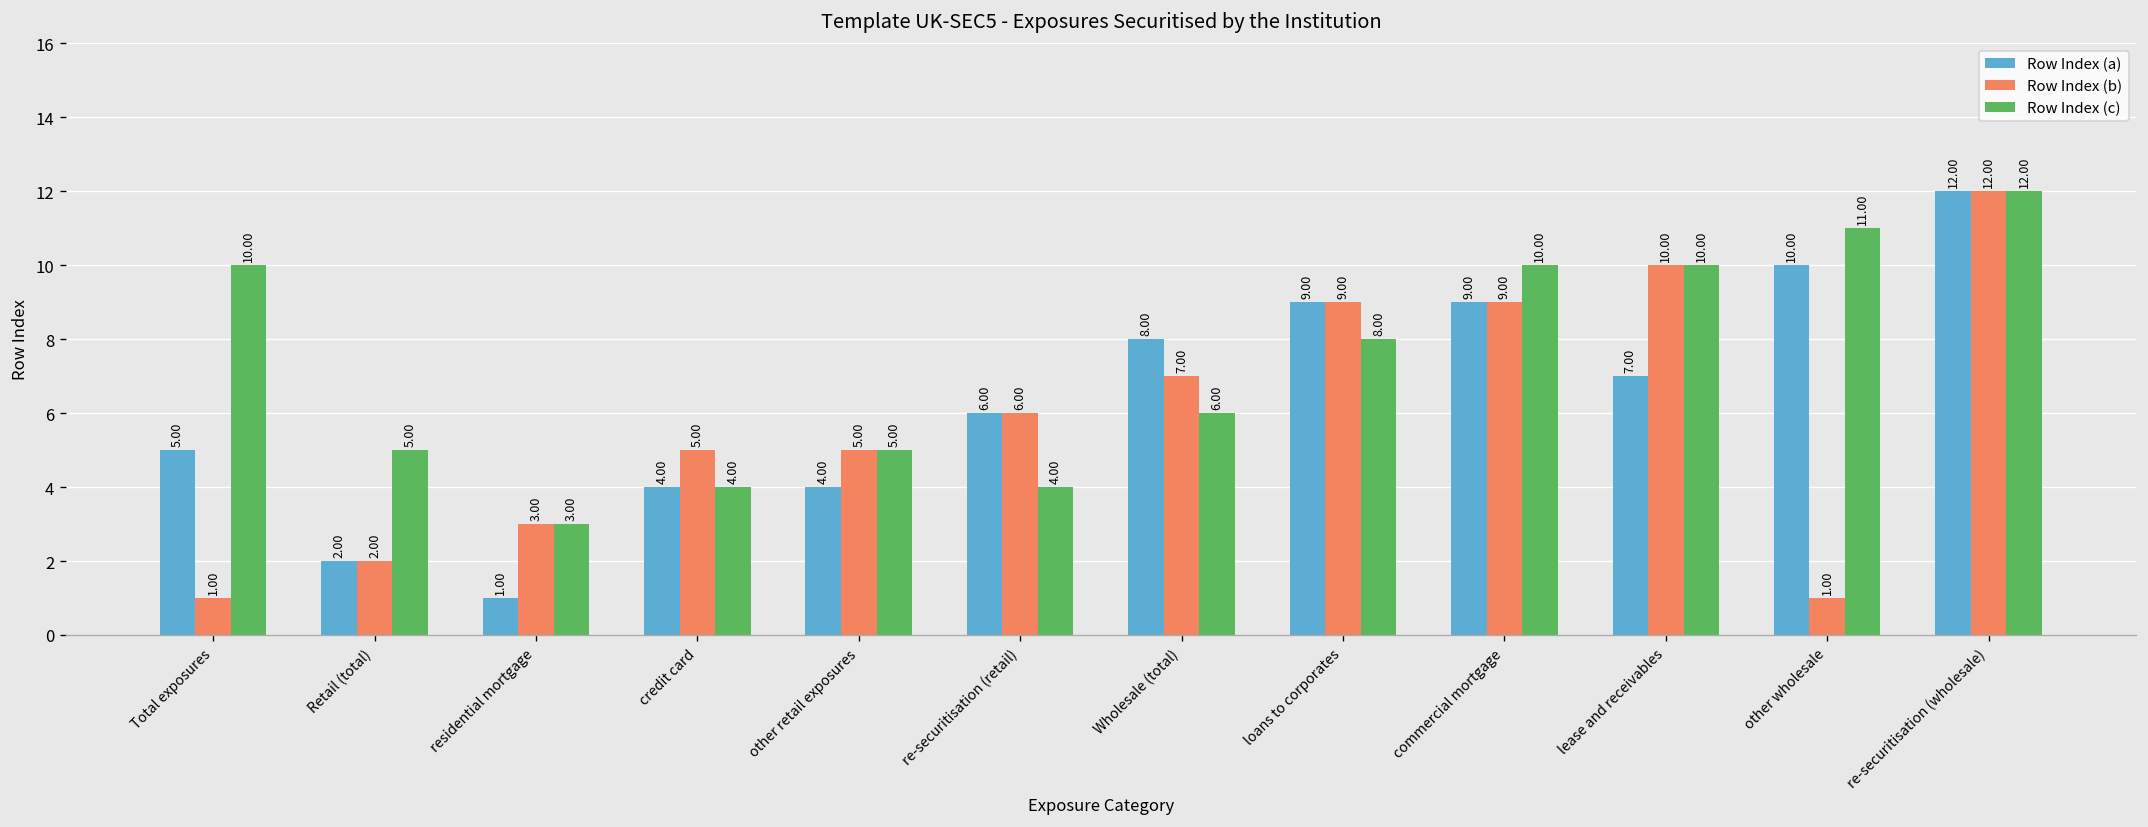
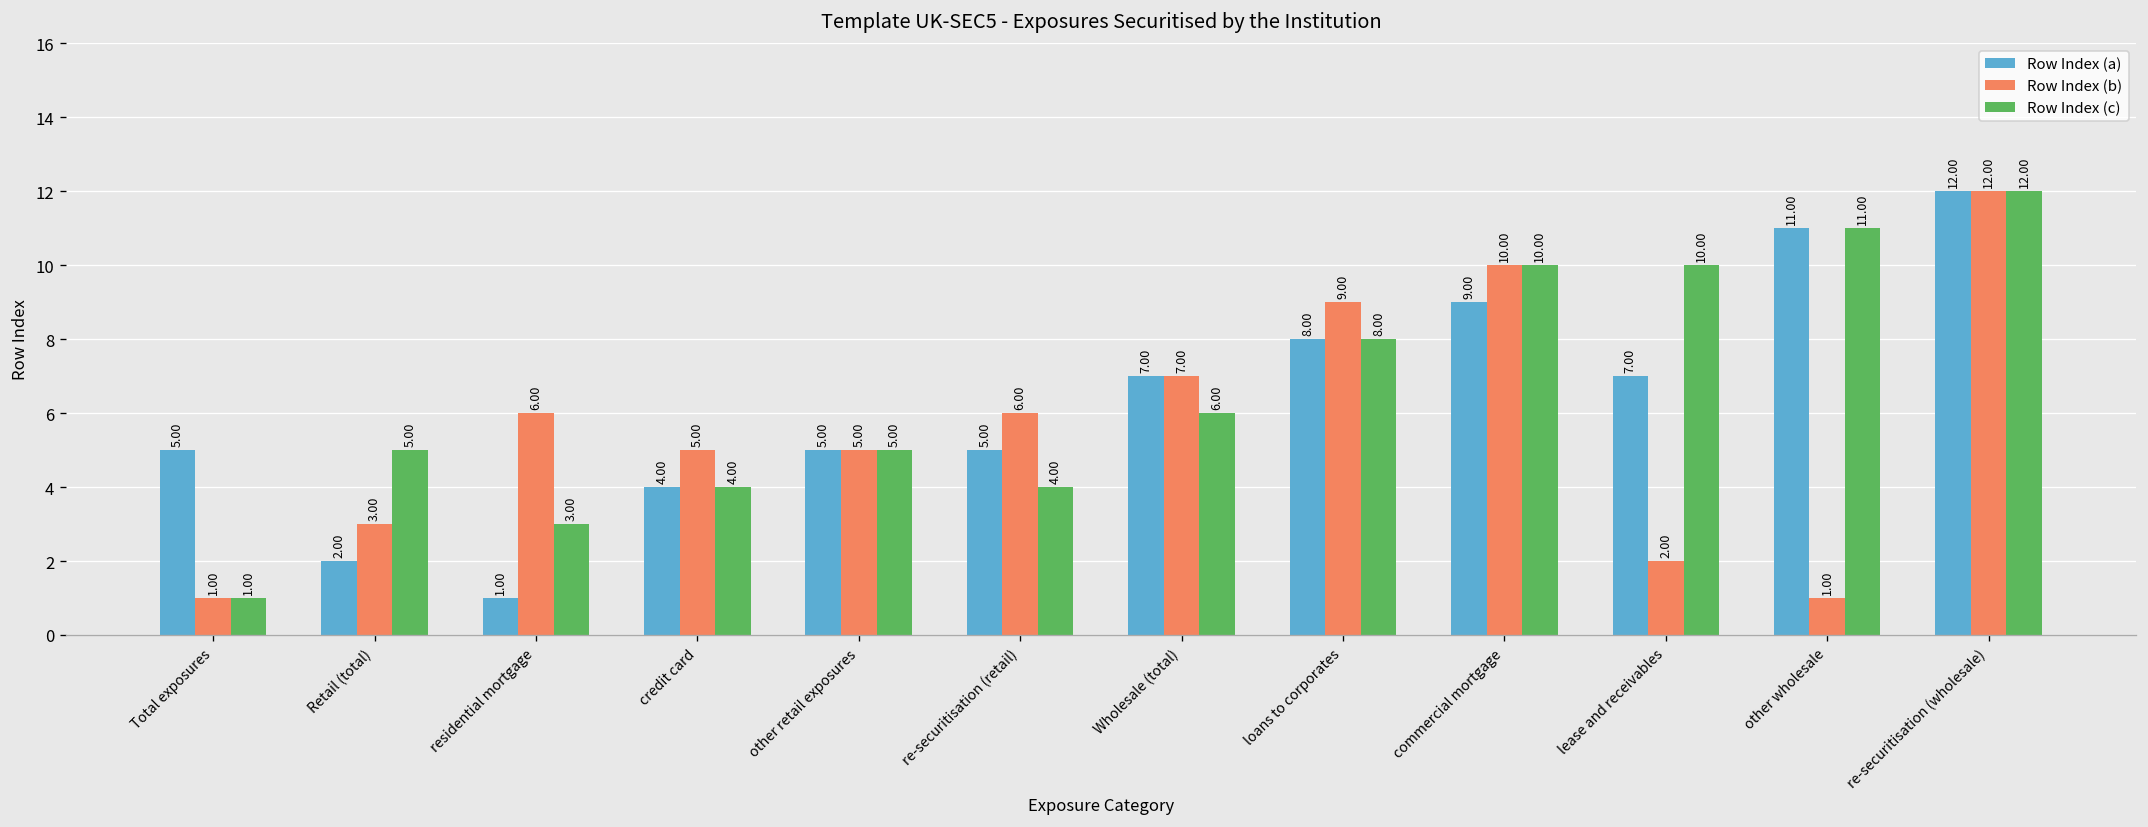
Row Index (c), Total exposures: 10.00 -> 1.00
Row Index (b), Retail (total): 2.00 -> 3.00
Row Index (b), residential mortgage: 3.00 -> 6.00
Row Index (a), other retail exposures: 4.00 -> 5.00
Row Index (a), re-securitisation (retail): 6.00 -> 5.00
Row Index (a), Wholesale (total): 8.00 -> 7.00
Row Index (a), loans to corporates: 9.00 -> 8.00
Row Index (b), commercial mortgage: 9.00 -> 10.00
Row Index (b), lease and receivables: 10.00 -> 2.00
Row Index (a), other wholesale: 10.00 -> 11.00
